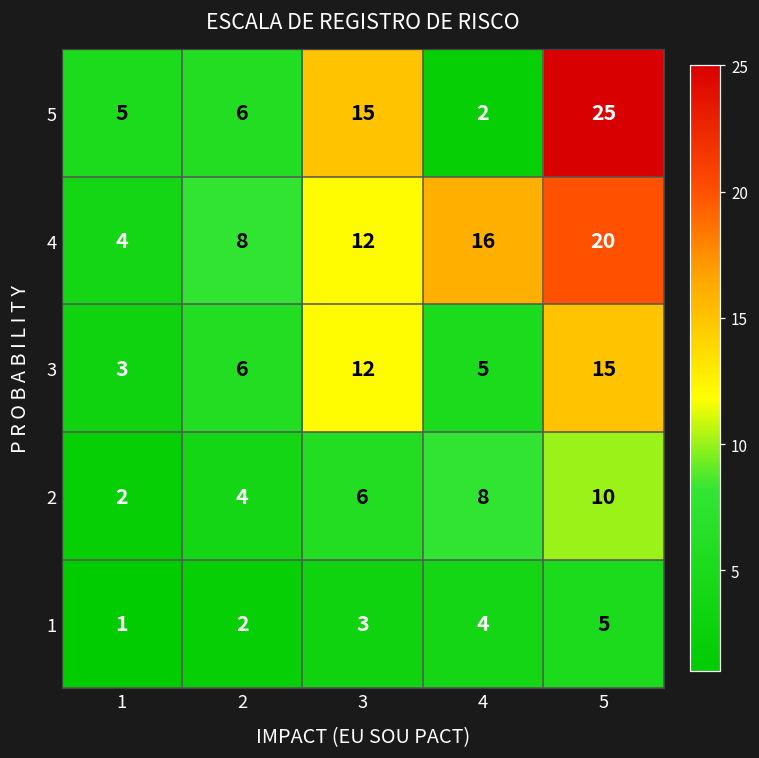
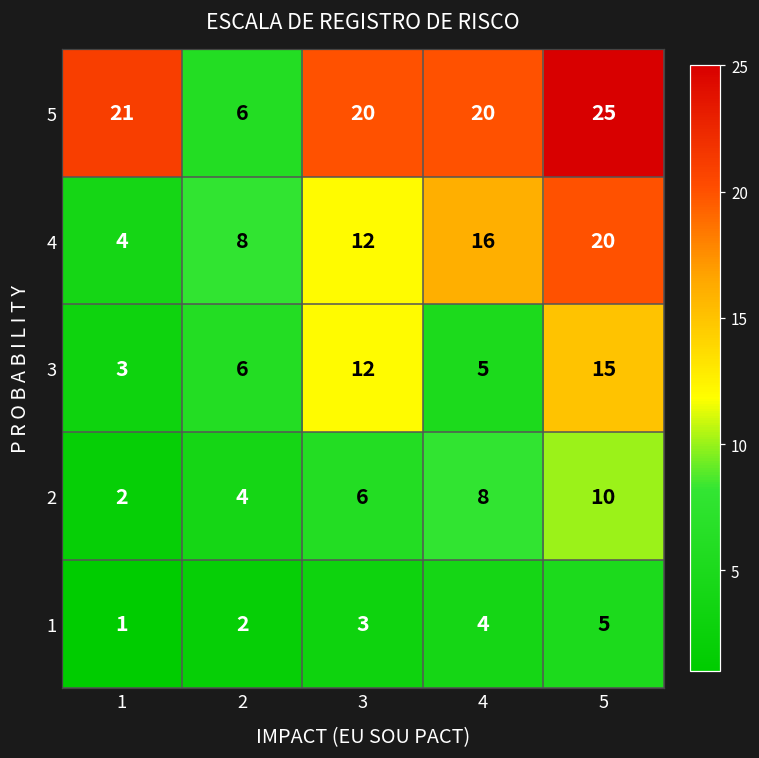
5, 1: 5 -> 21
5, 3: 15 -> 20
5, 4: 2 -> 20
